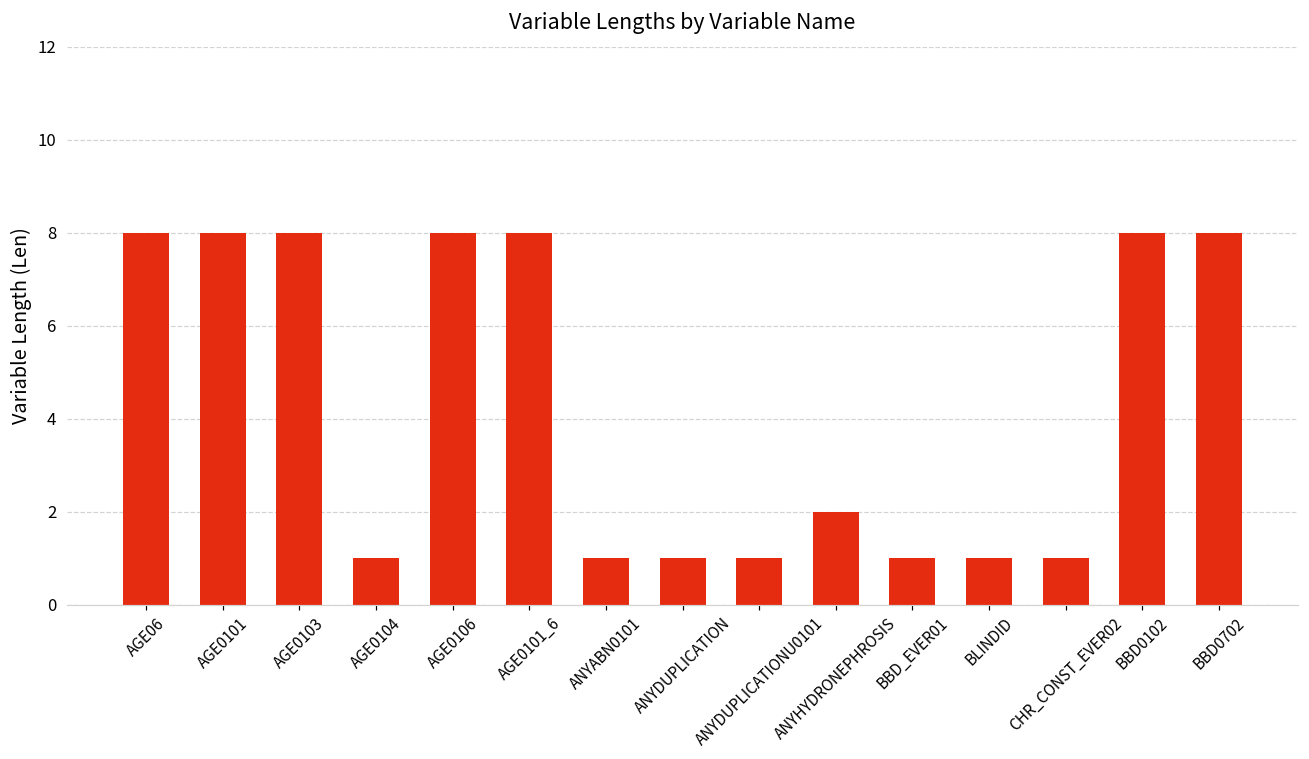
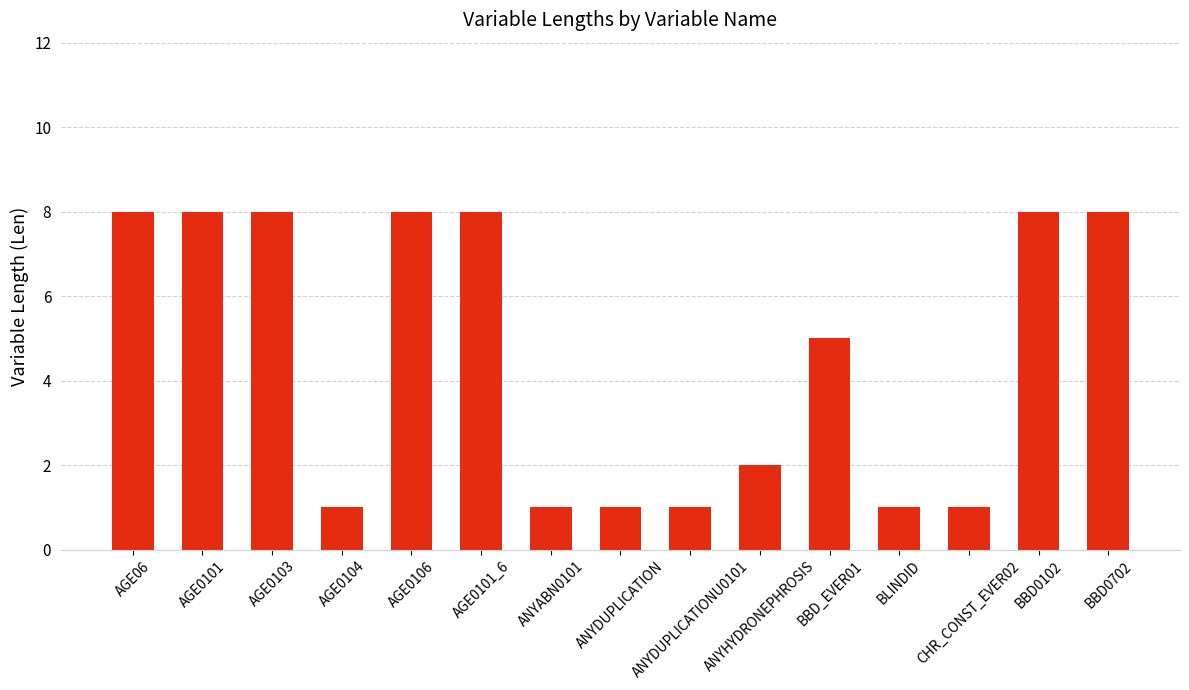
BBD_EVER01: 1 -> 5
